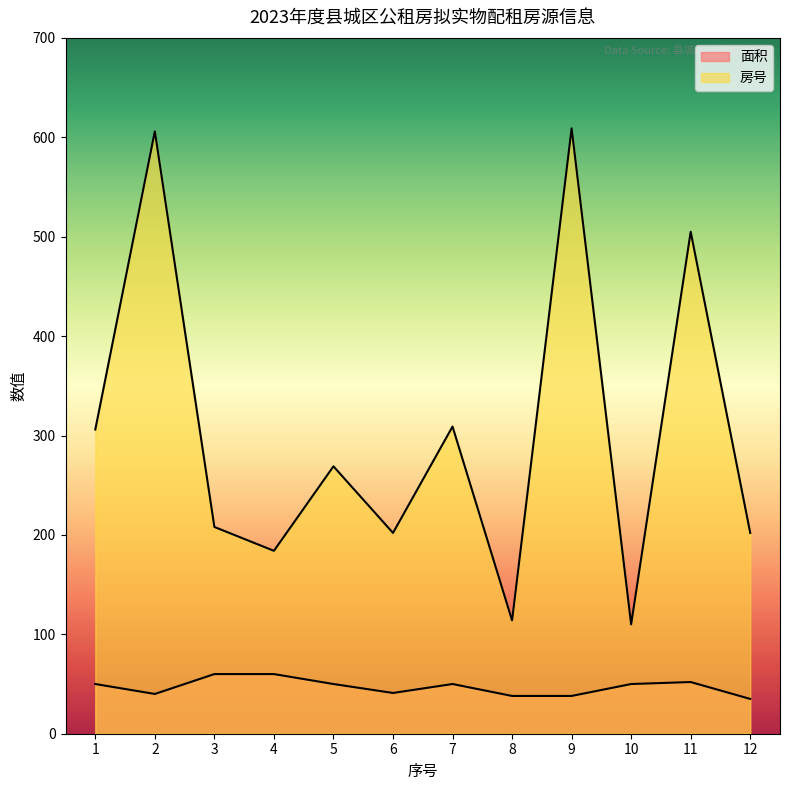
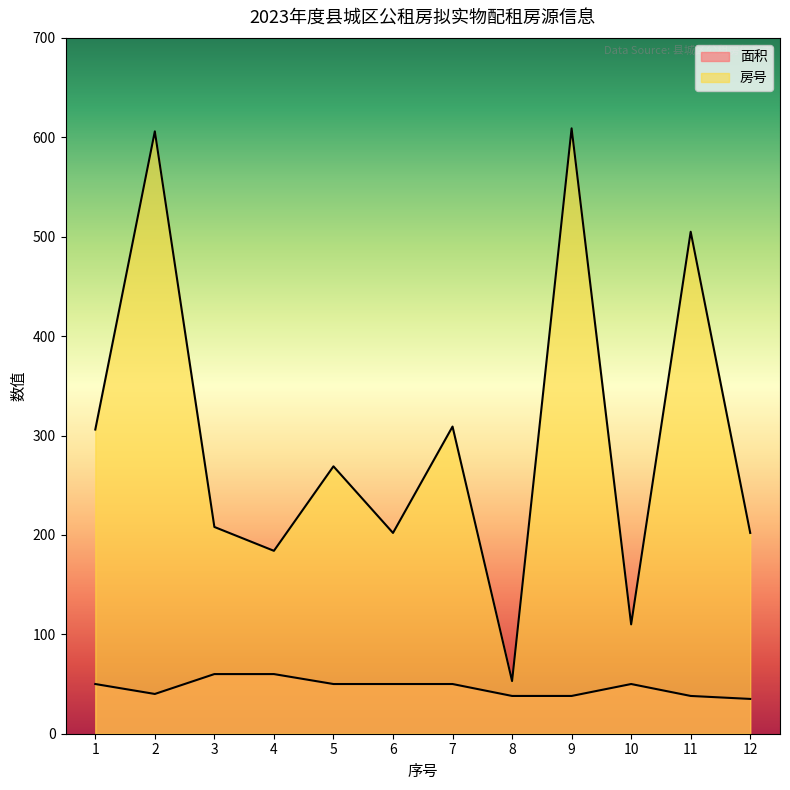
面积, 6: 40 -> 50
房号, 8: 110 -> 50
面积, 11: 50 -> 40
